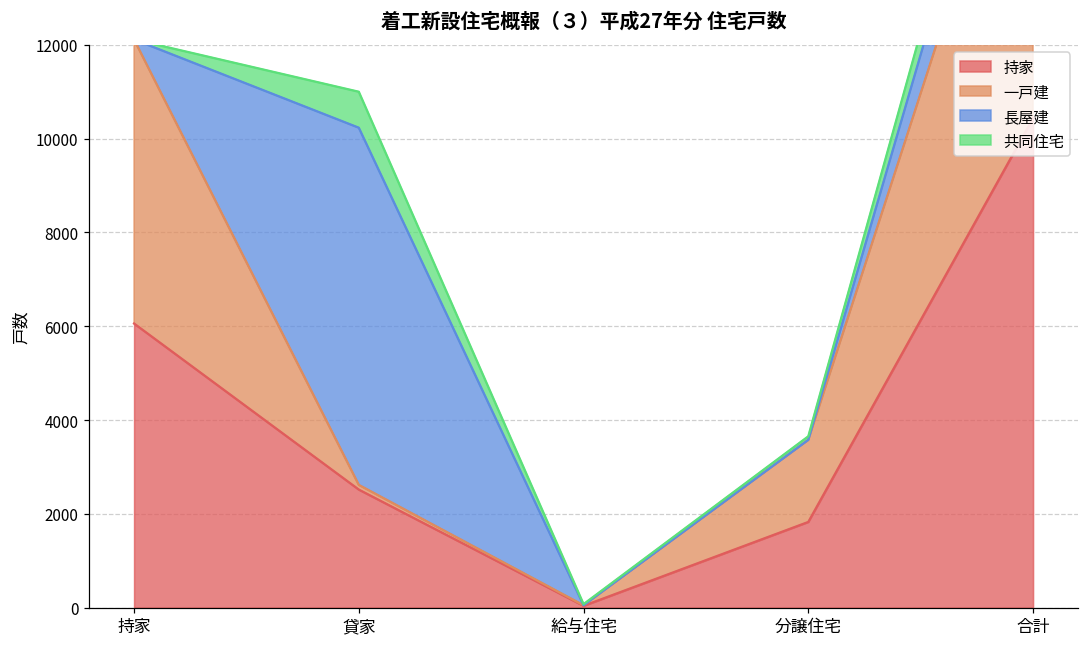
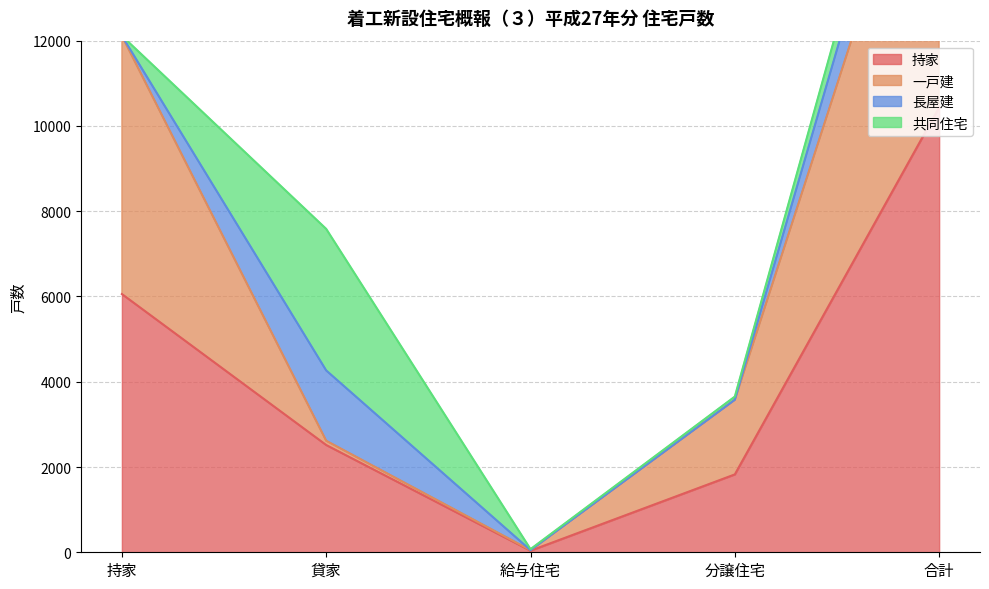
長屋建, 貸家: 7600 -> 1600
共同住宅, 貸家: 800 -> 3300
